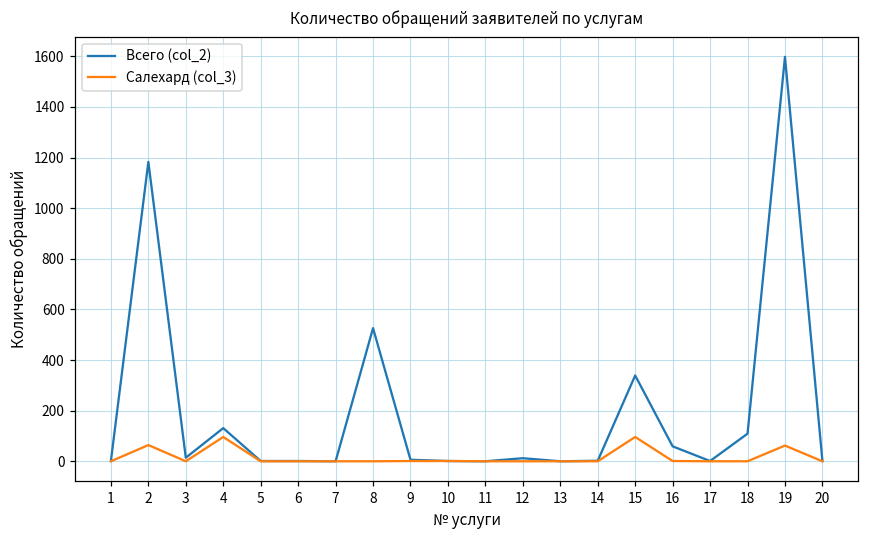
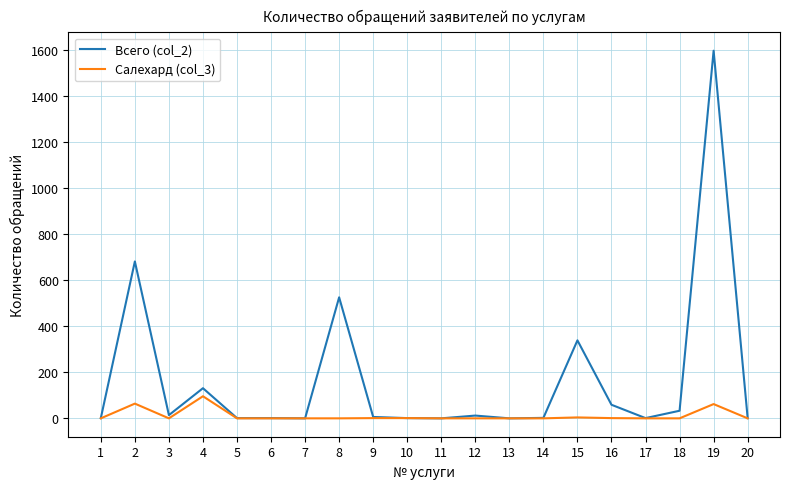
Всего (col_2), 2: 1180 -> 680
Салехард (col_3), 15: 100 -> 0
Всего (col_2), 18: 110 -> 30
